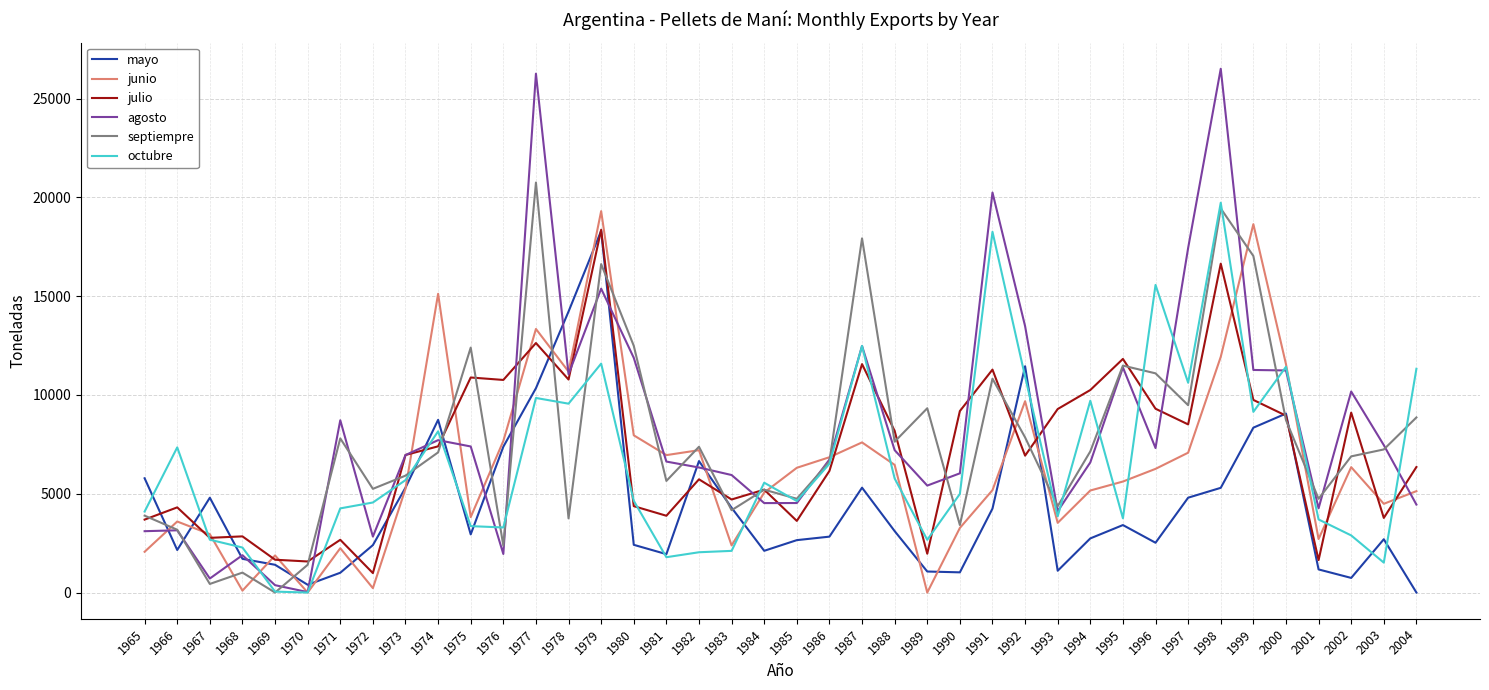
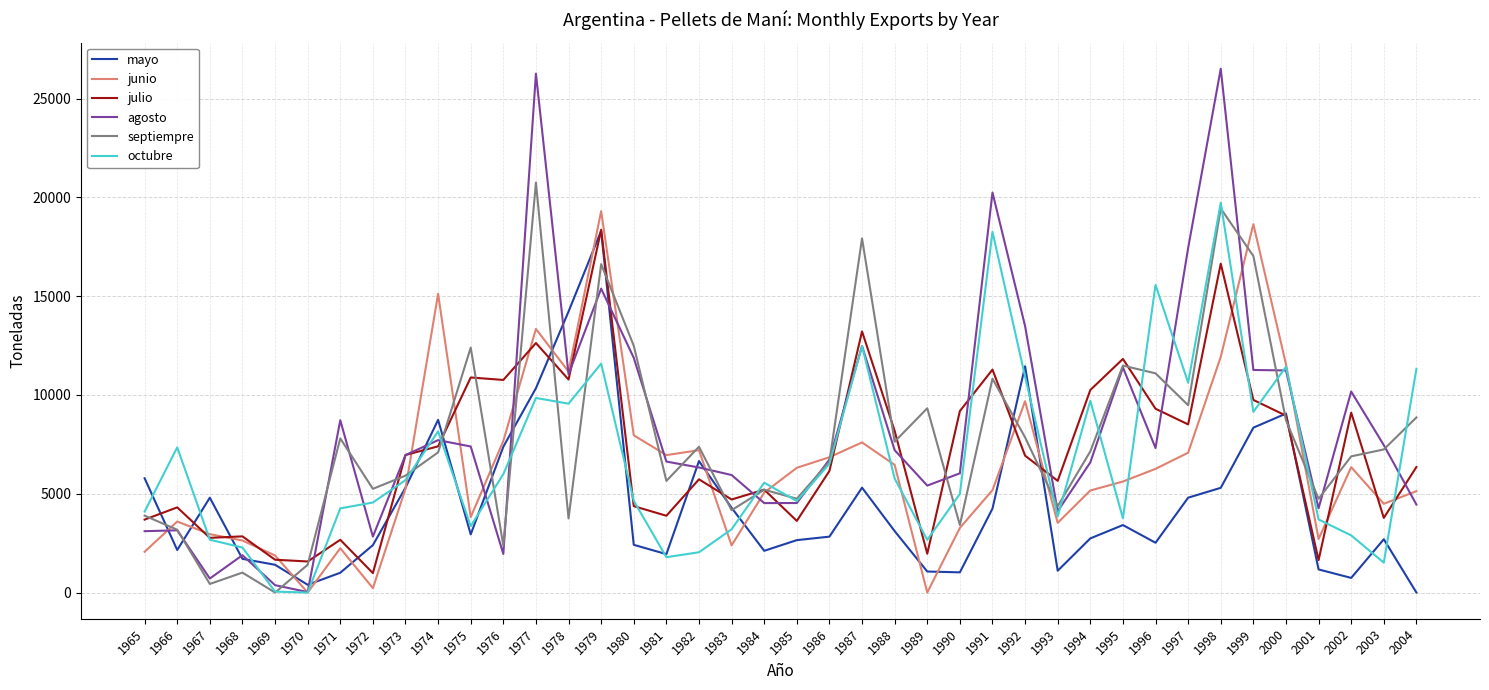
junio, 1968: 100 -> 2600
octubre, 1976: 3300 -> 6000
octubre, 1983: 2100 -> 3200
julio, 1987: 11600 -> 13200
julio, 1993: 9300 -> 5700
